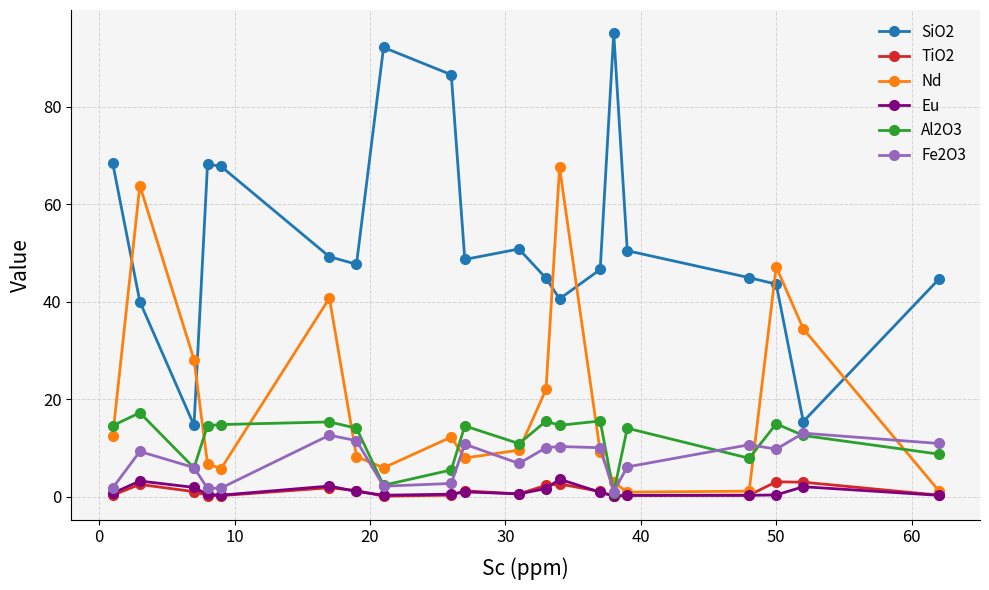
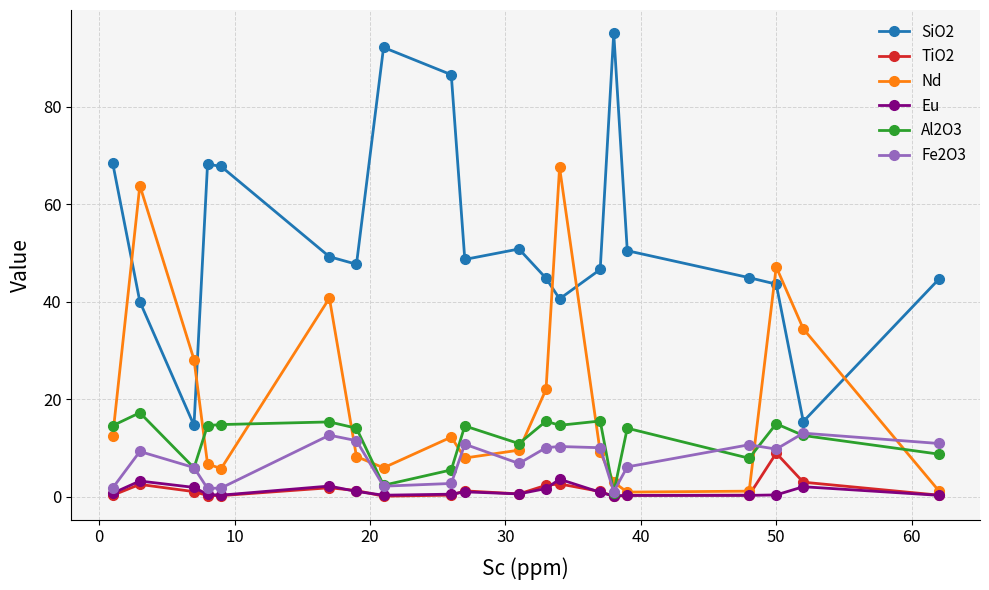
TiO2, 50: 3 -> 9
